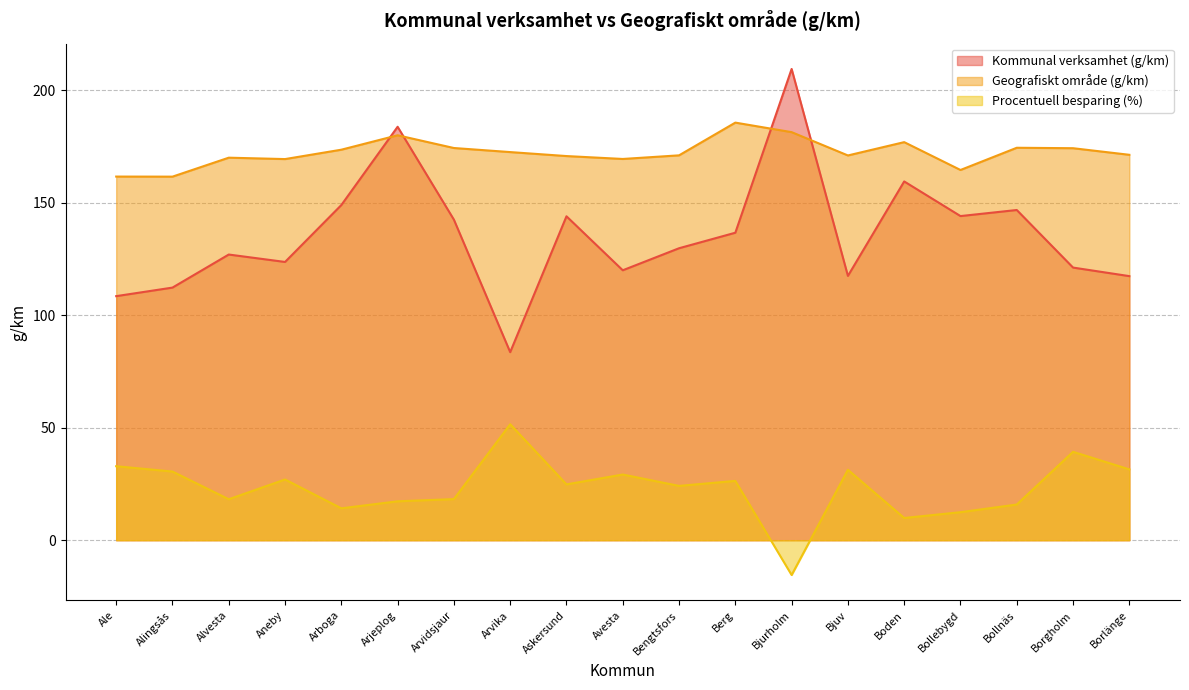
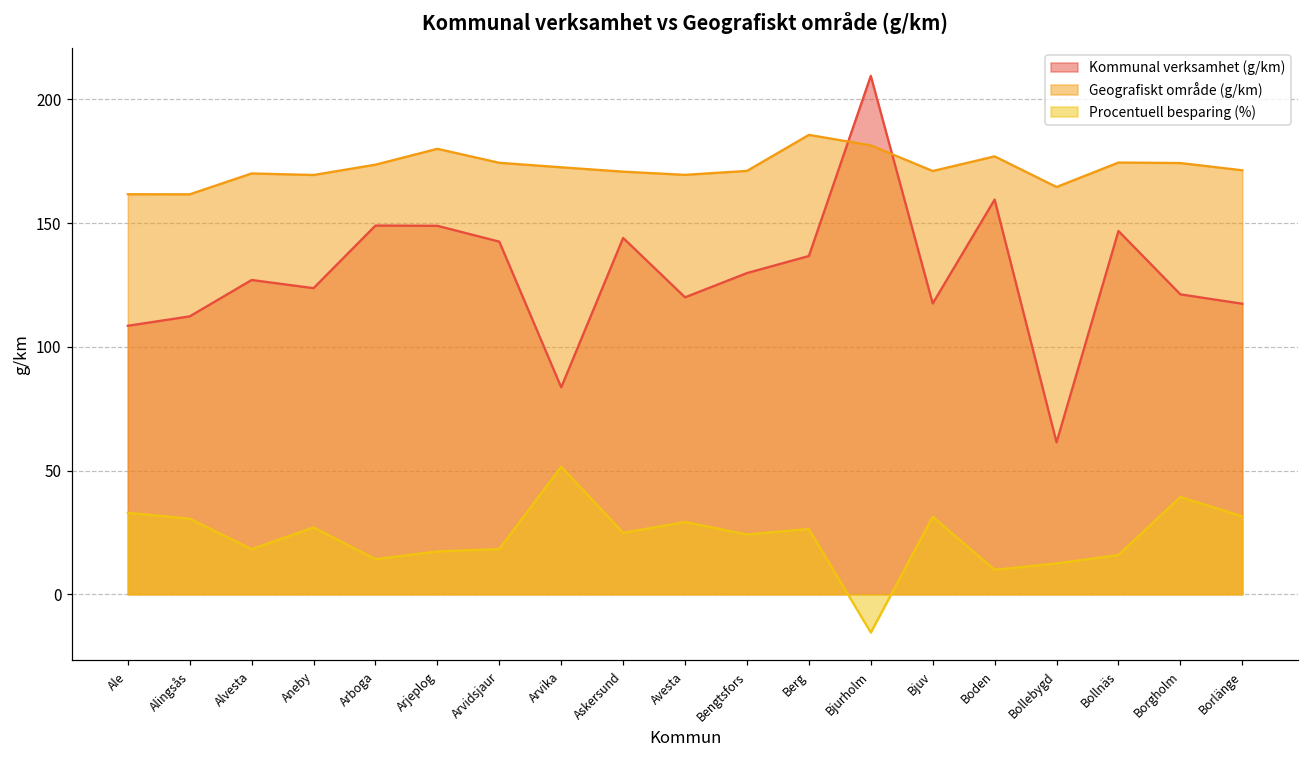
Kommunal verksamhet (g/km), Arjeplog: 184 -> 149
Kommunal verksamhet (g/km), Bollebygd: 144 -> 61
